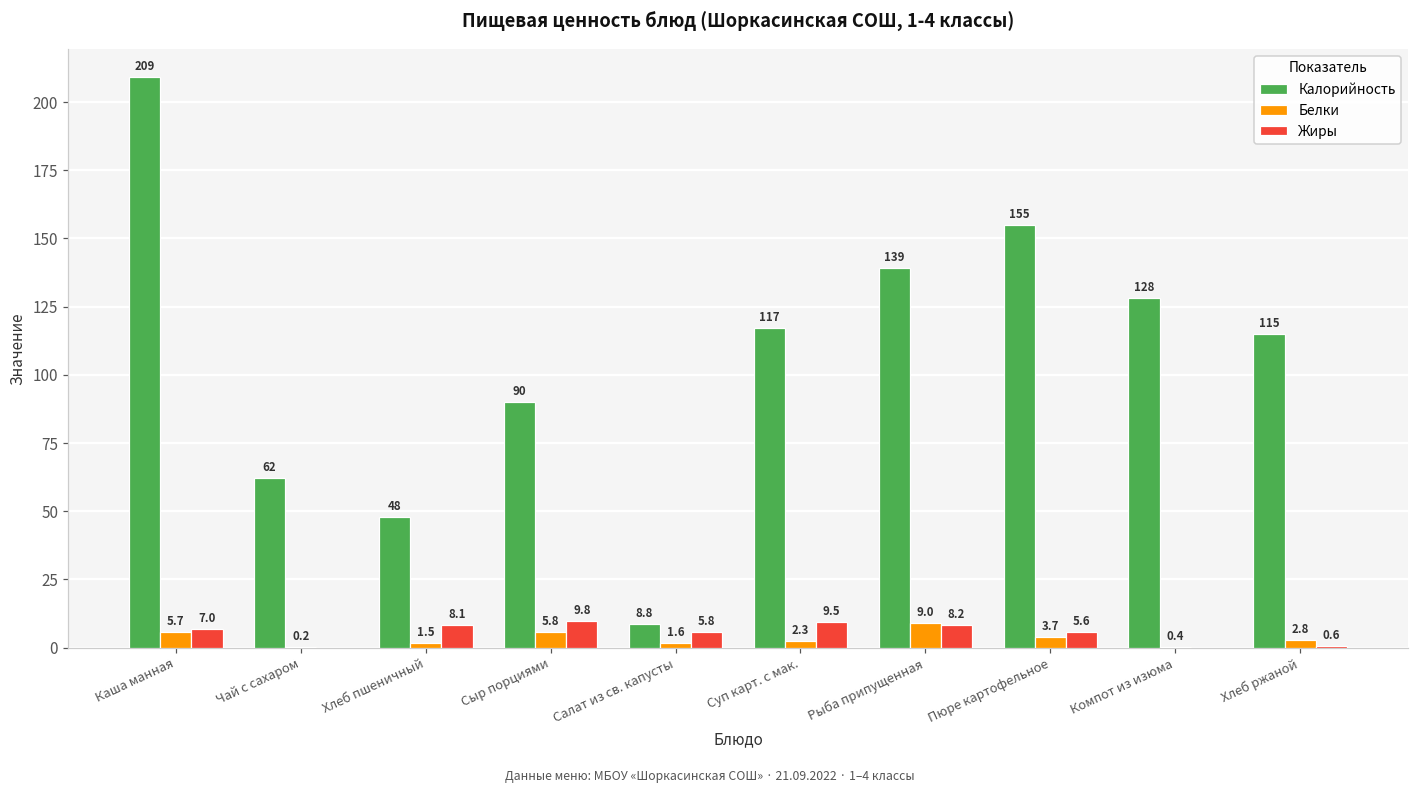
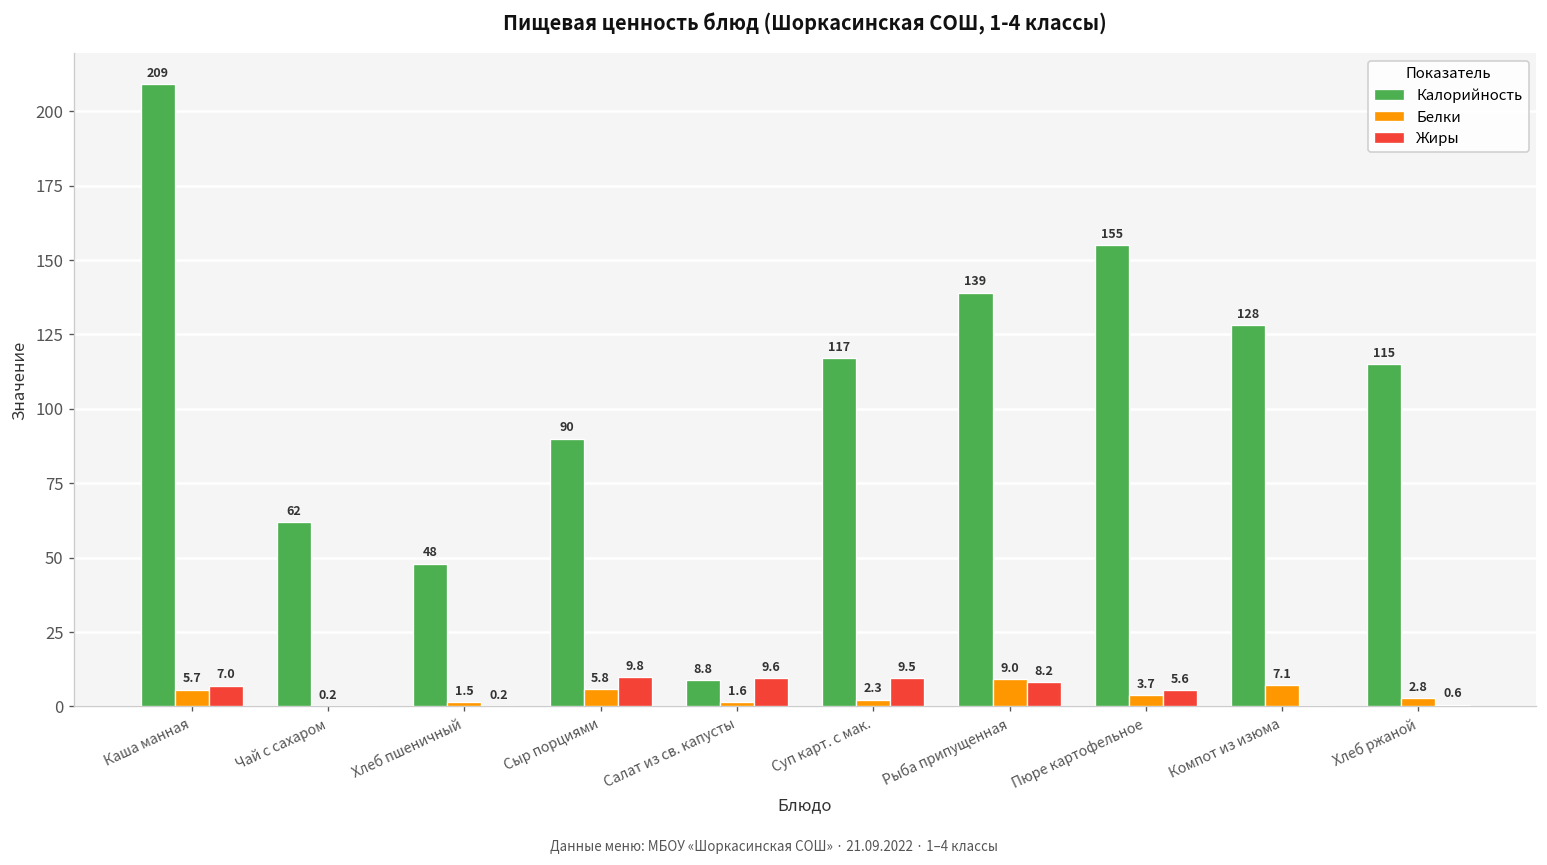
Жиры, Хлеб пшеничный: 8.1 -> 0.2
Жиры, Салат из св. капусты: 5.8 -> 9.6
Белки, Компот из изюма: 0.4 -> 7.1
